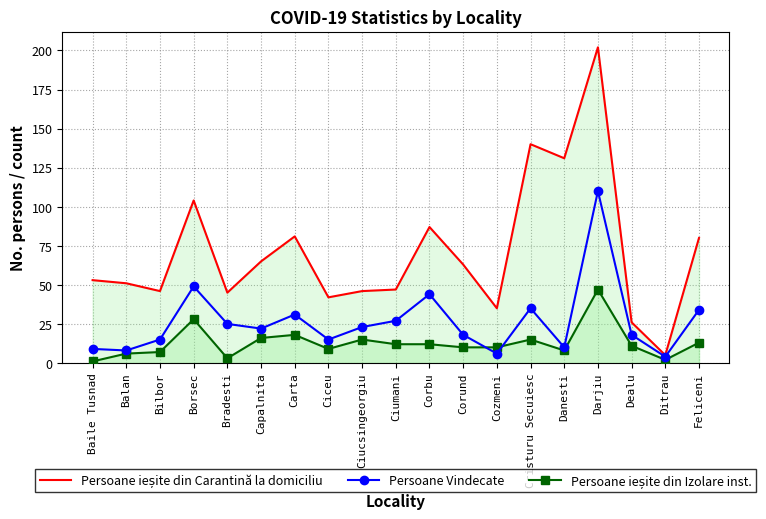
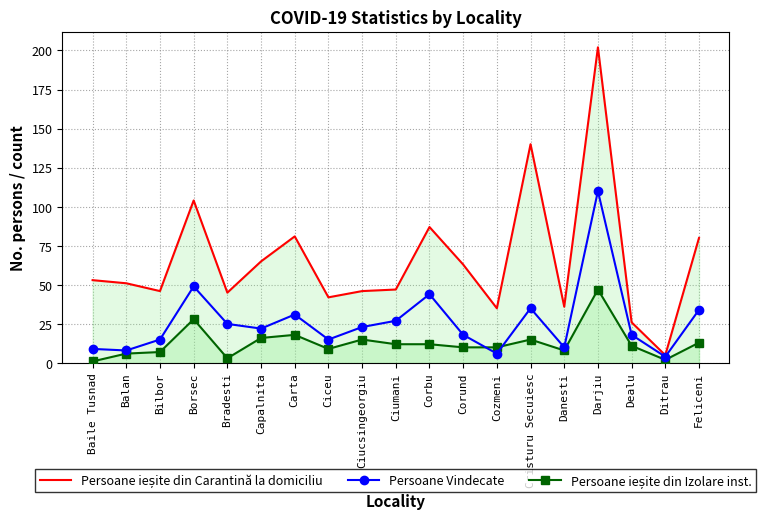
Persoane ieșite din Carantină la domiciliu, Danesti: 131 -> 36
